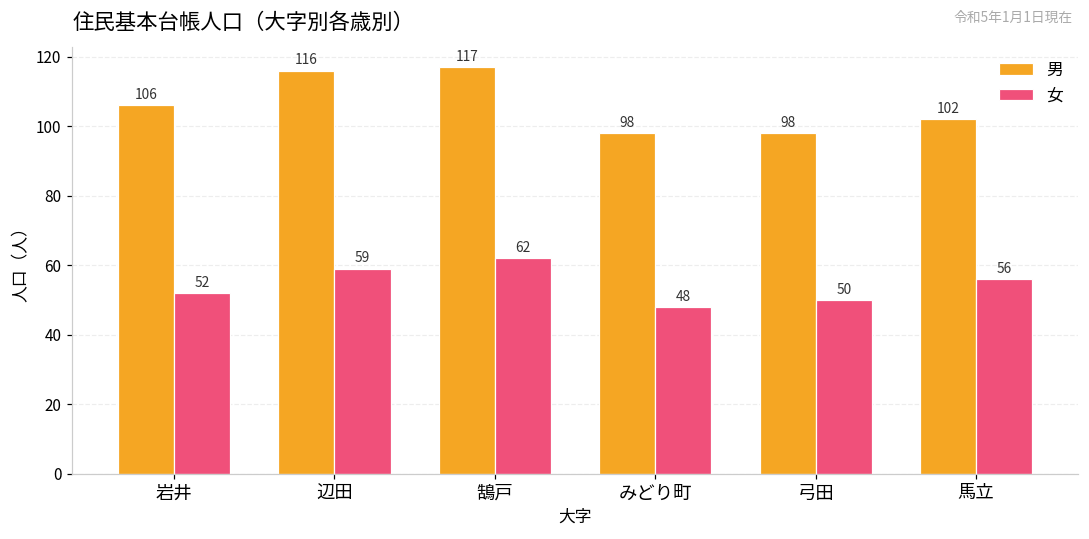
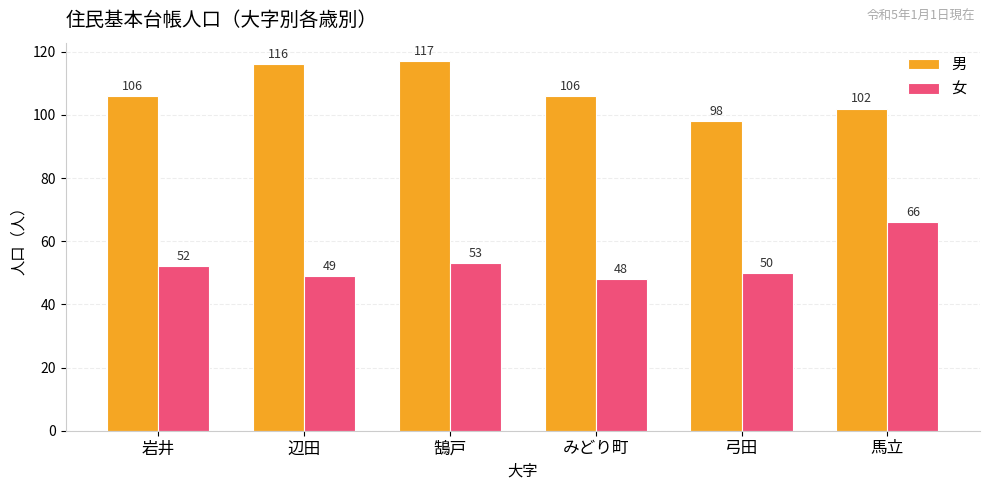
女, 辺田: 59 -> 49
女, 鵠戸: 62 -> 53
男, みどり町: 98 -> 106
女, 馬立: 56 -> 66
